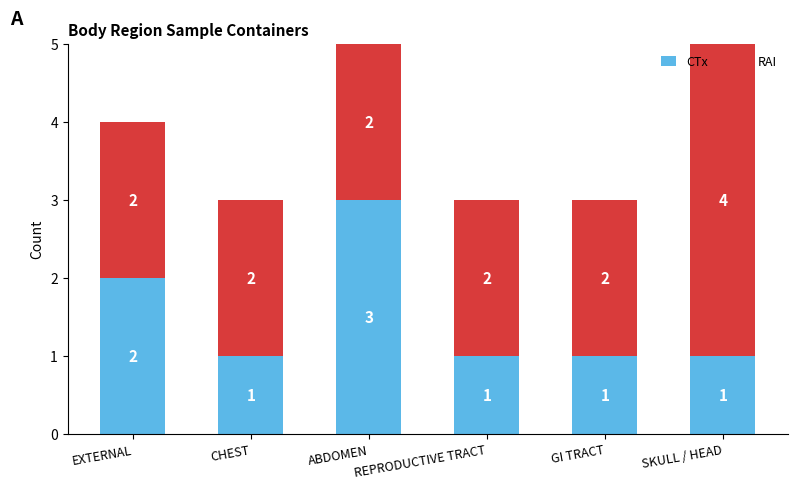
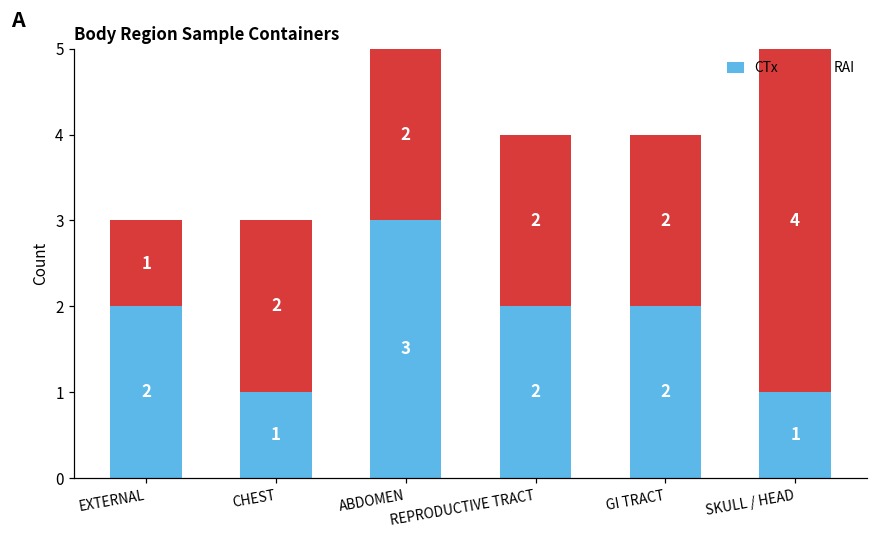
RAI, EXTERNAL: 2 -> 1
CTx, REPRODUCTIVE TRACT: 1 -> 2
CTx, GI TRACT: 1 -> 2
